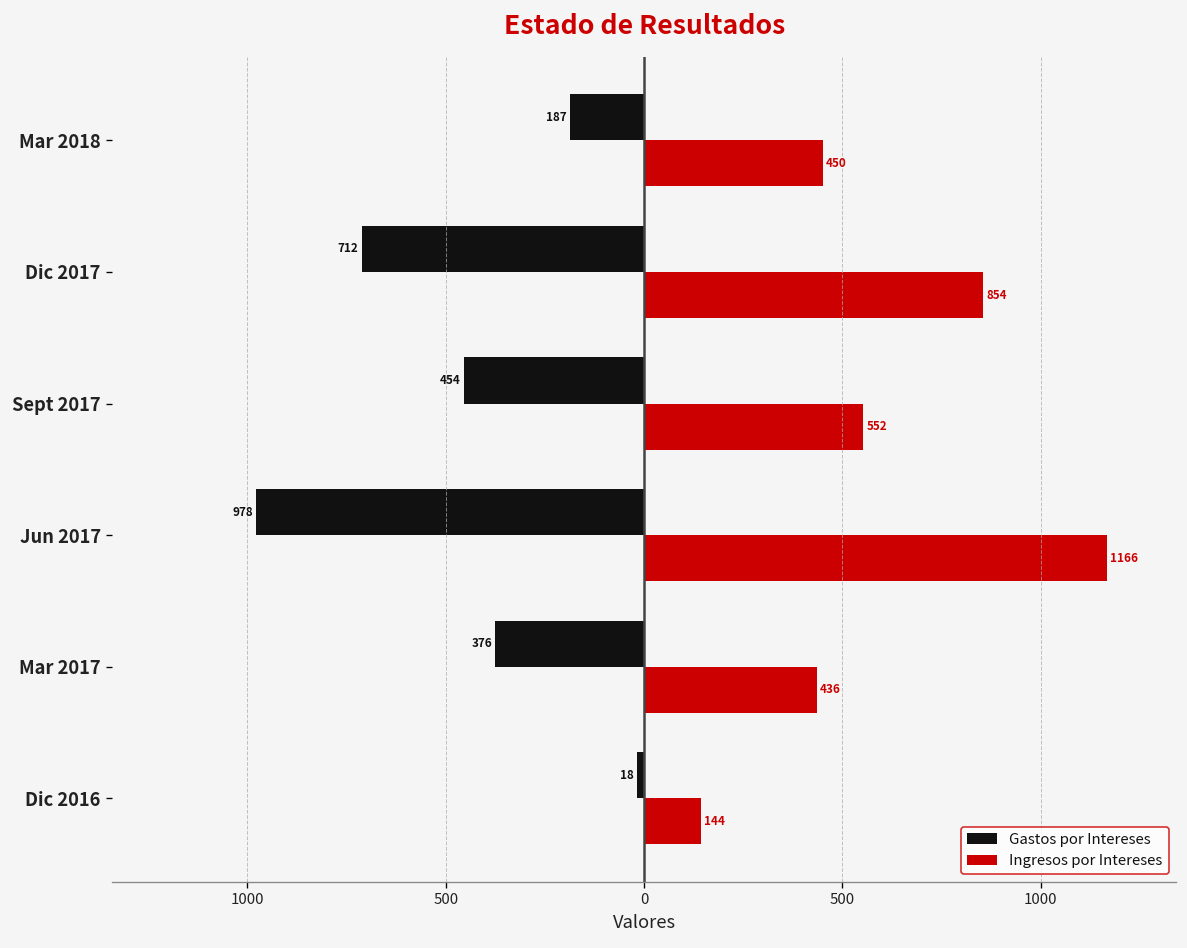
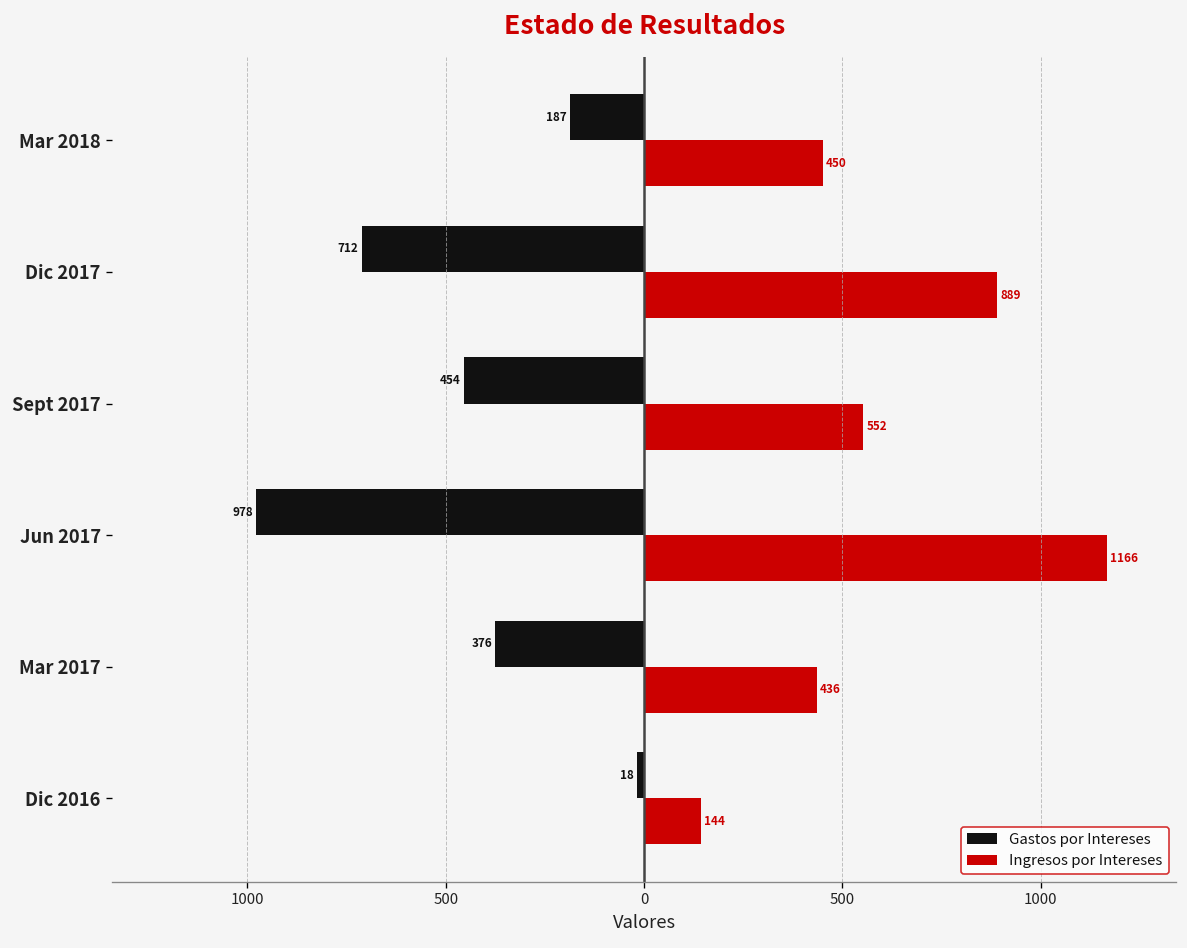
Ingresos por Intereses, Dic 2017: 854 -> 889
